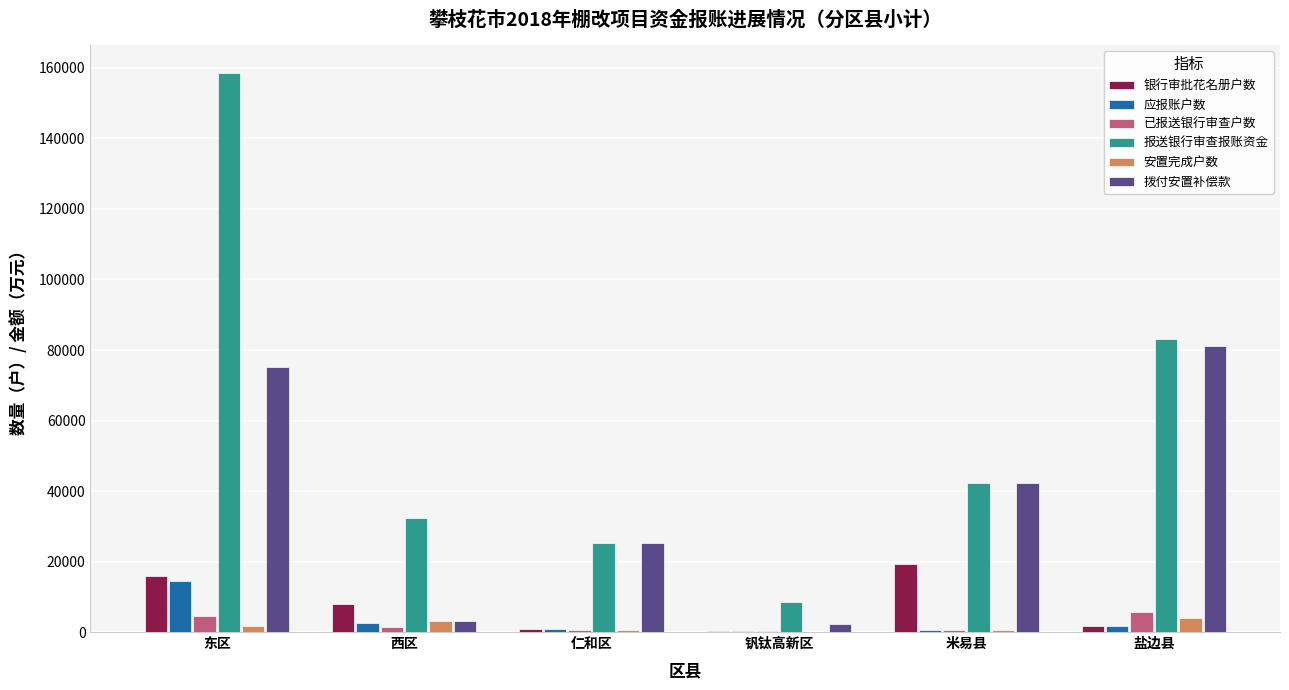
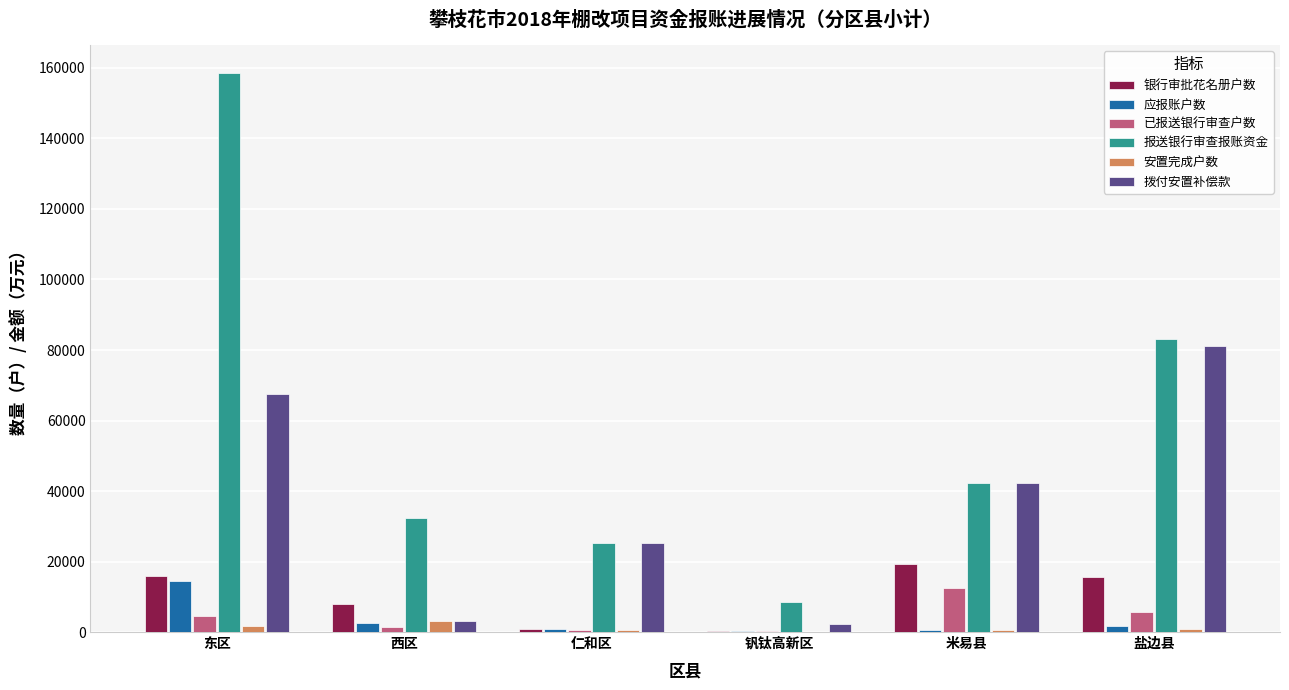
拨付安置补偿款, 东区: 75000 -> 68000
已报送银行审查户数, 米易县: 1000 -> 12000
银行审批花名册户数, 盐边县: 2000 -> 16000
安置完成户数, 盐边县: 4000 -> 1000
